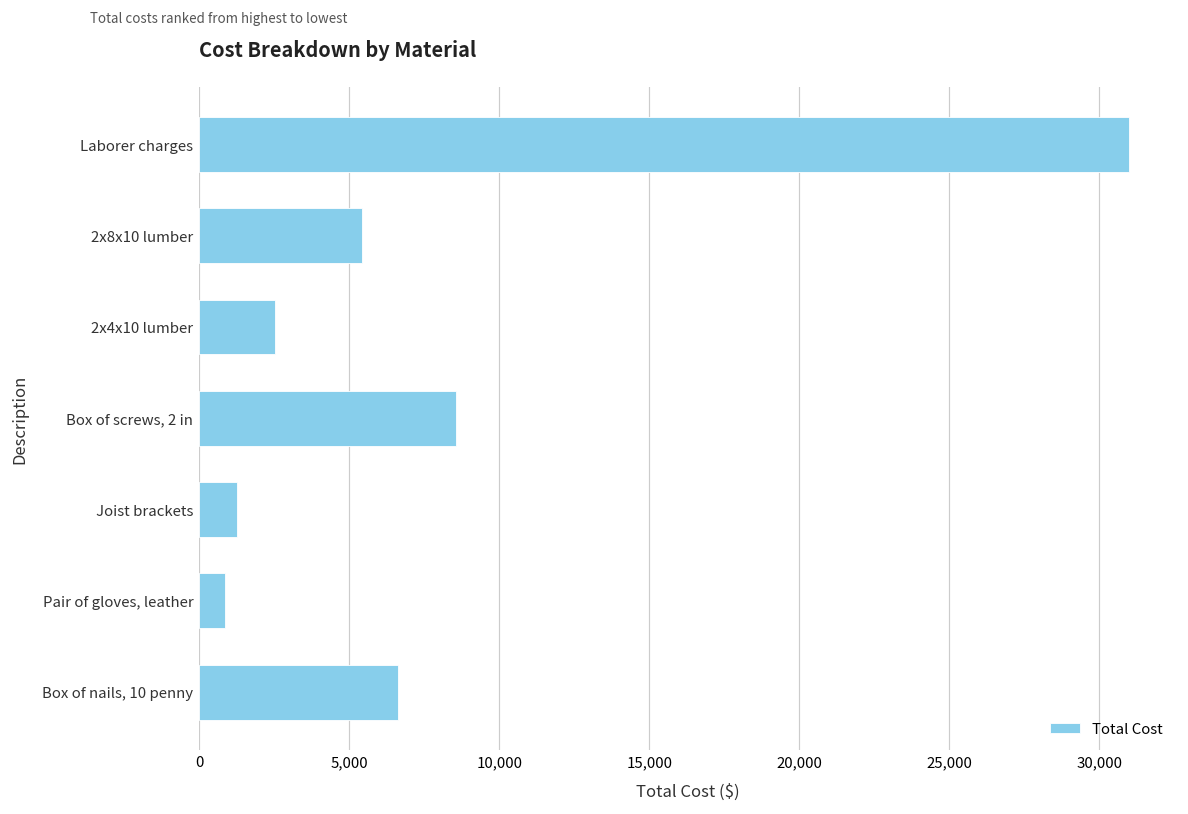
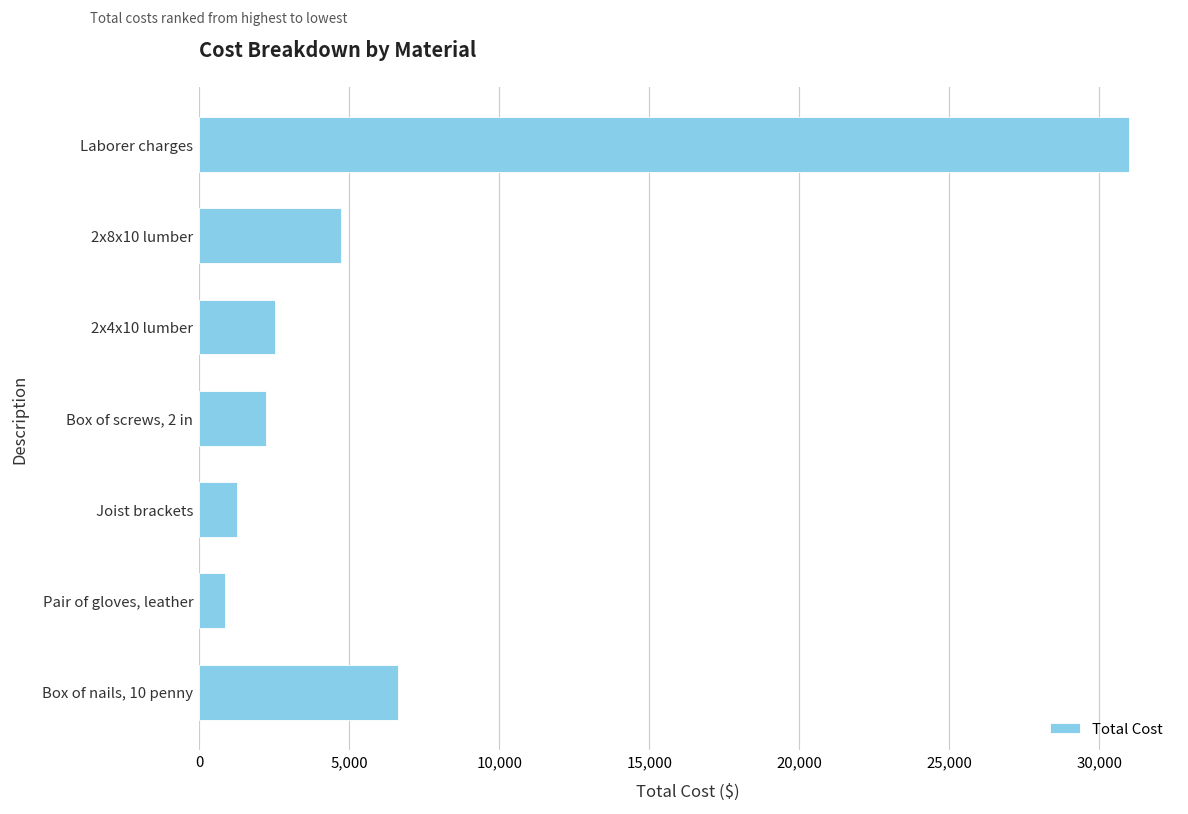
2x8x10 lumber: 5,400 -> 4,700
Box of screws, 2 in: 8,600 -> 2,200
